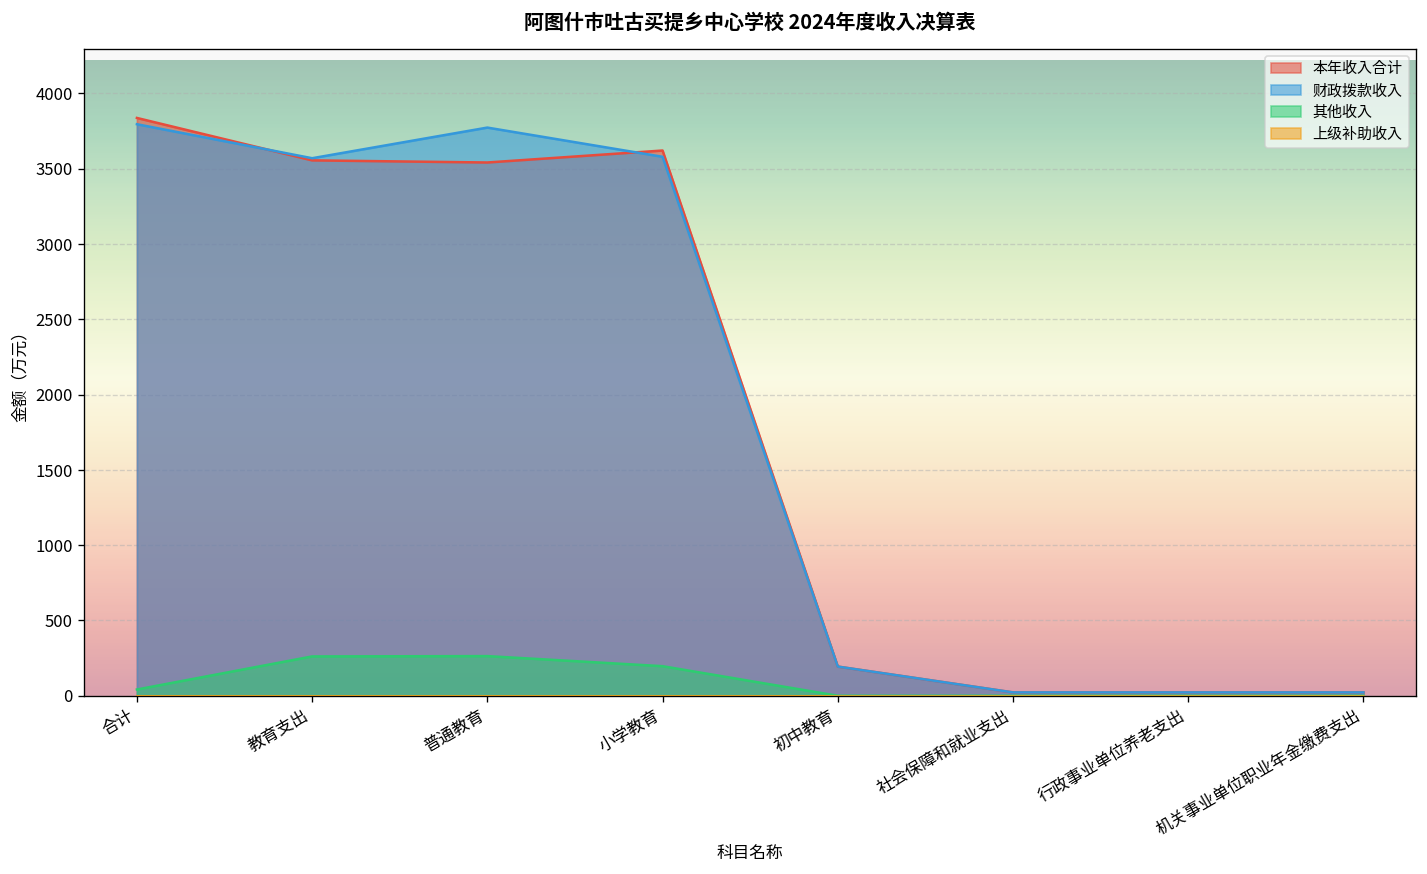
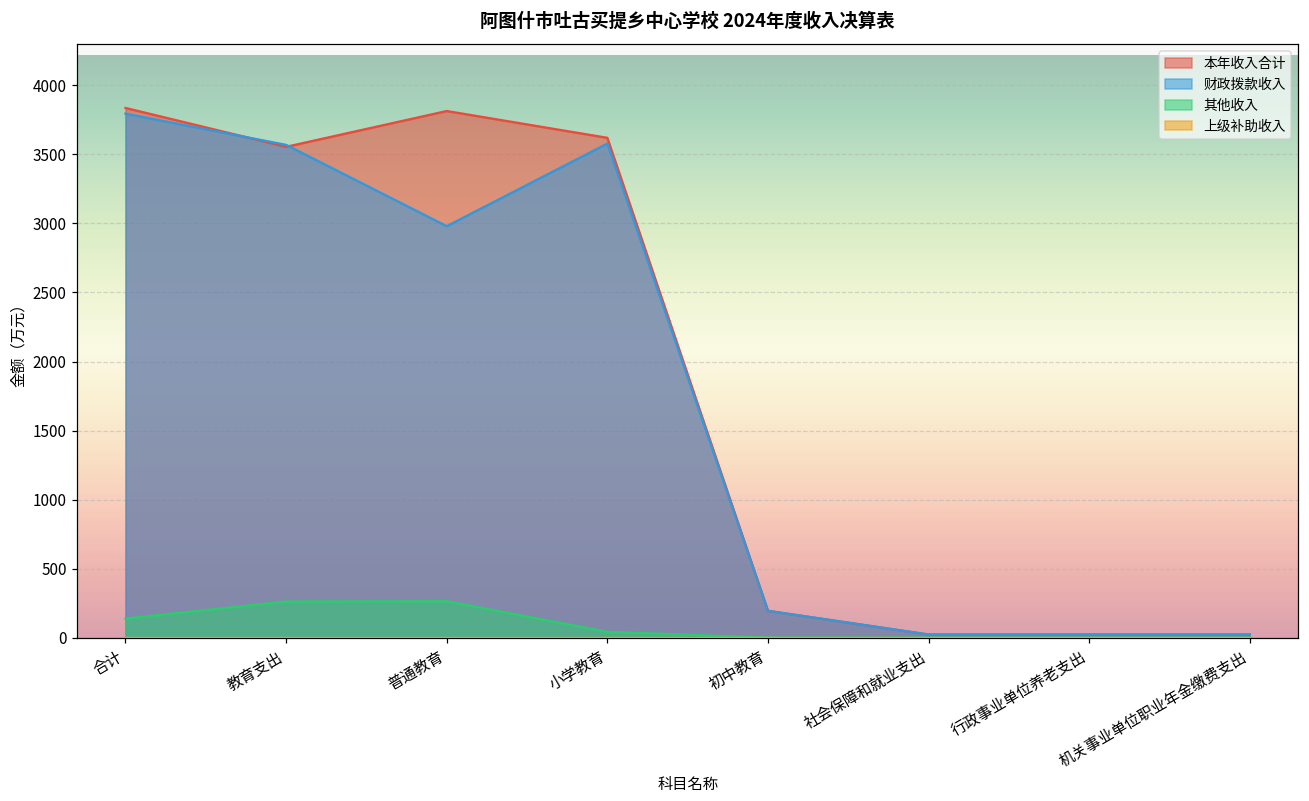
其他收入, 合计: 40 -> 140
本年收入合计, 普通教育: 3540 -> 3810
财政拨款收入, 普通教育: 3770 -> 2980
其他收入, 小学教育: 200 -> 40
